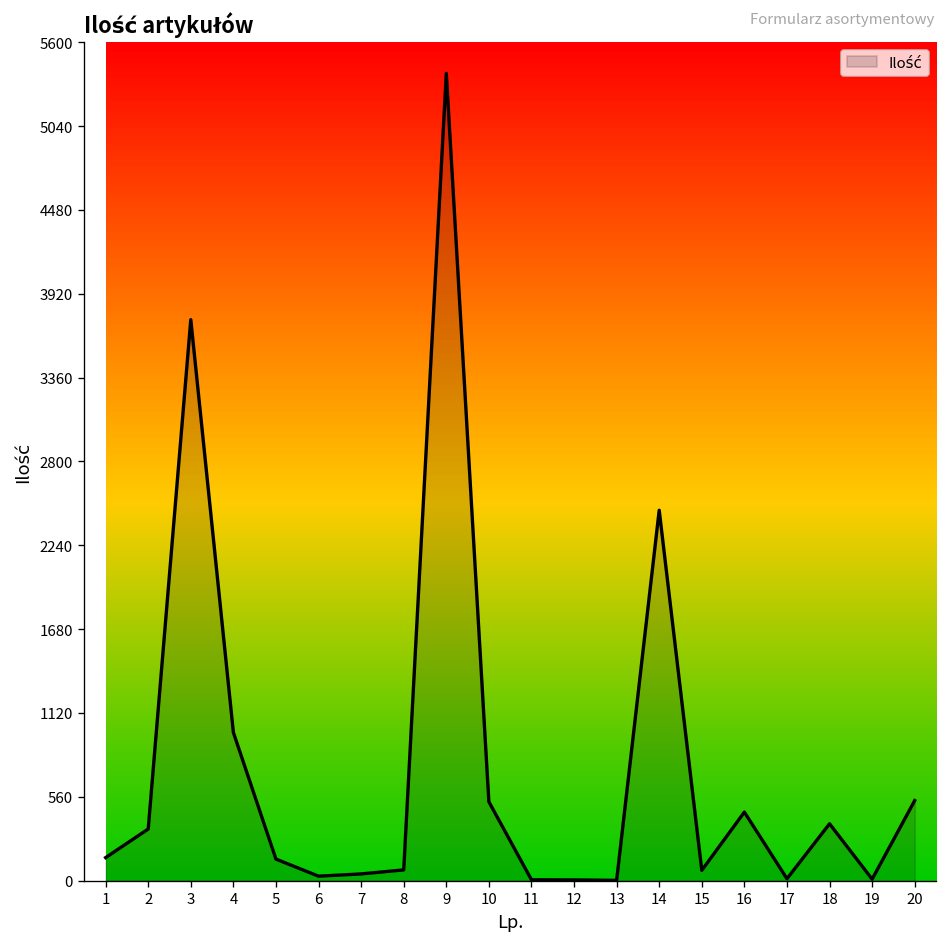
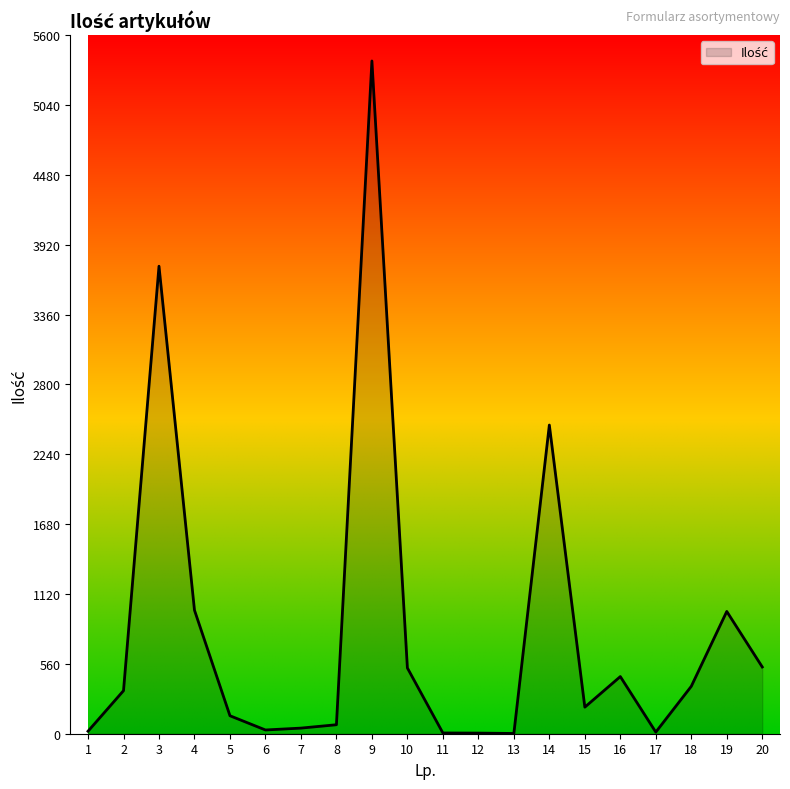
1: 150 -> 20
15: 70 -> 210
19: 10 -> 980
